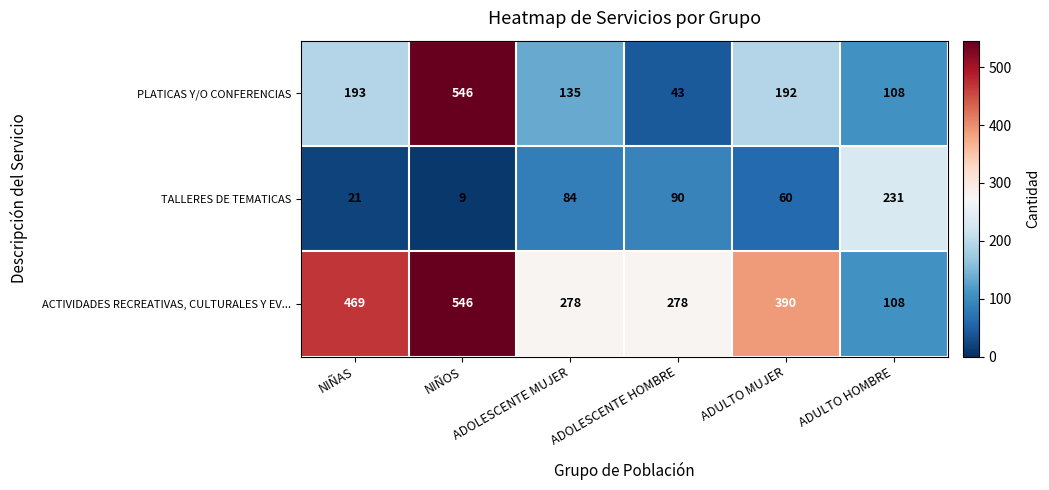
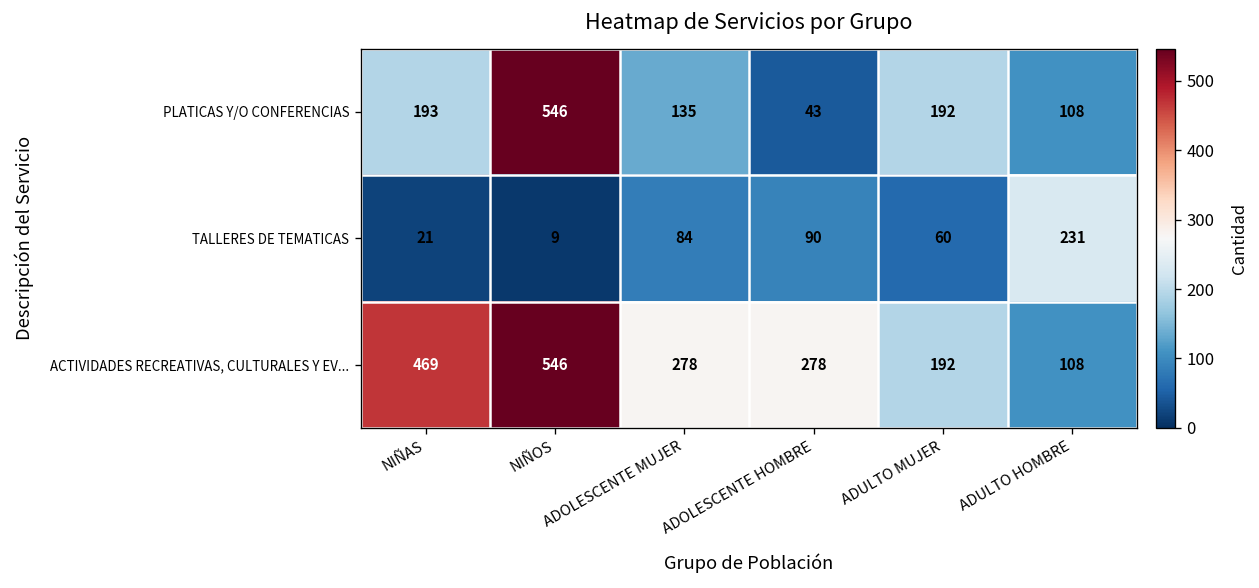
ACTIVIDADES RECREATIVAS, CULTURALES Y EV..., ADULTO MUJER: 390 -> 192
